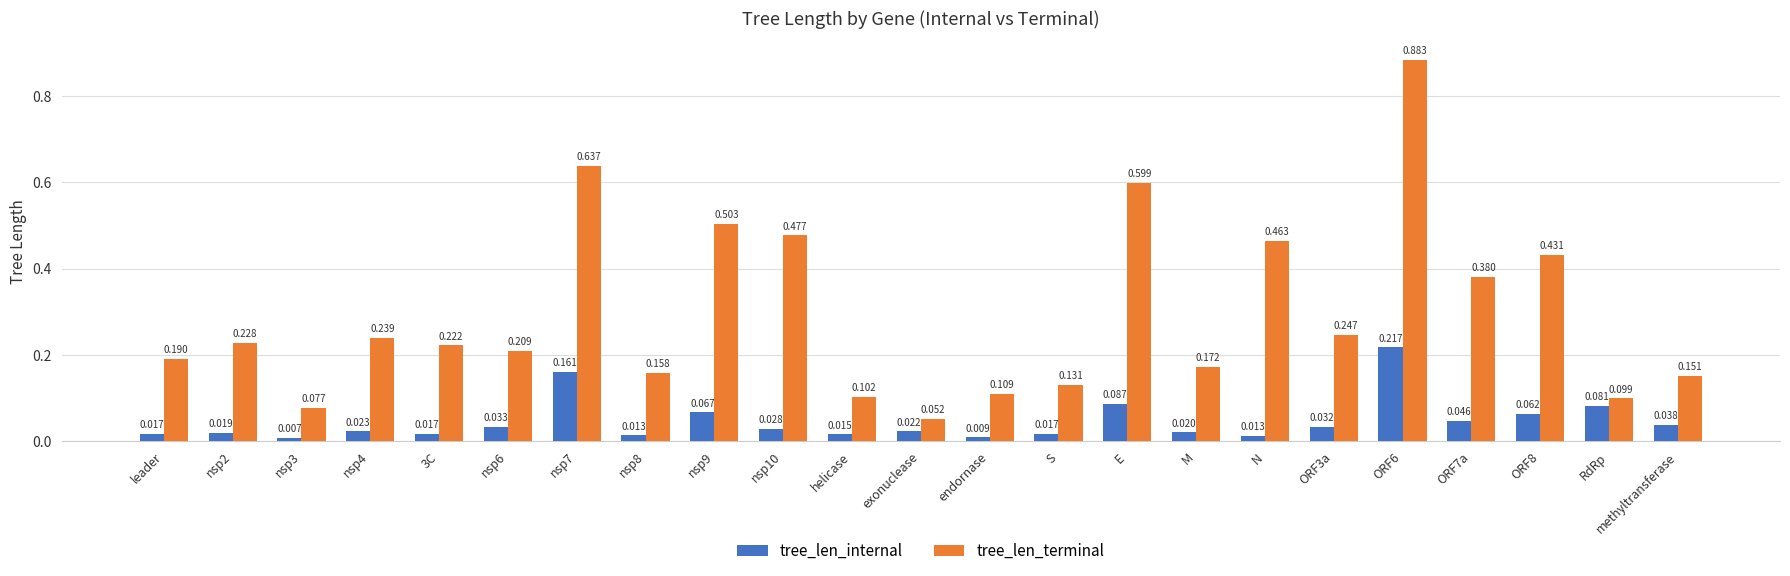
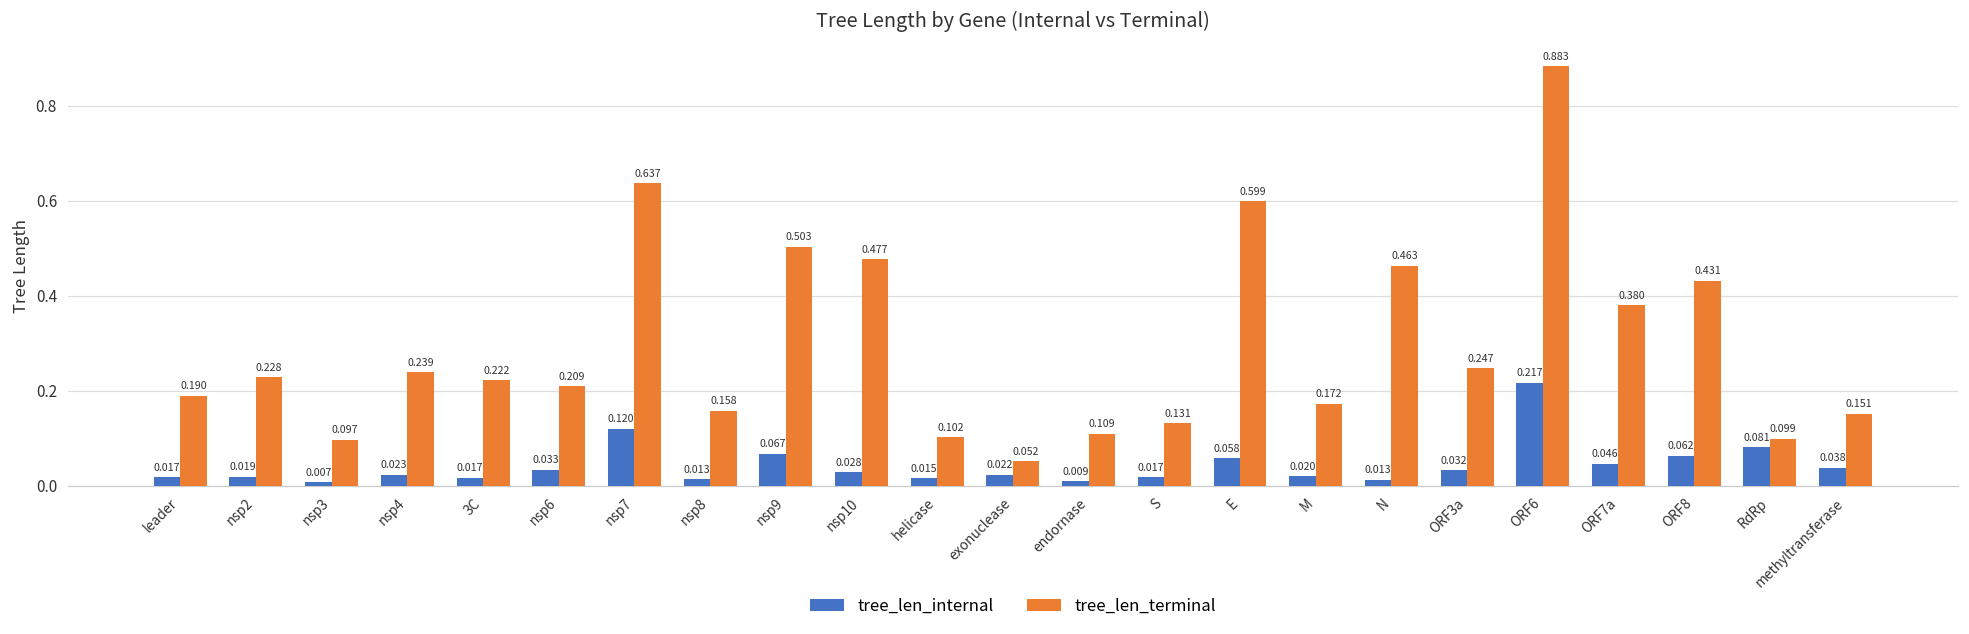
tree_len_terminal, nsp3: 0.077 -> 0.097
tree_len_internal, nsp7: 0.161 -> 0.120
tree_len_internal, E: 0.087 -> 0.058
